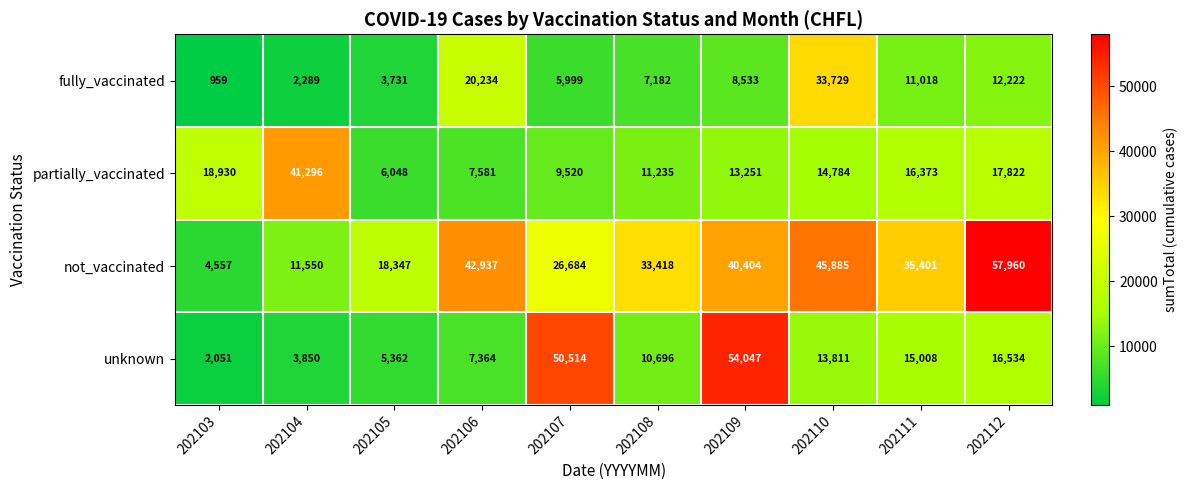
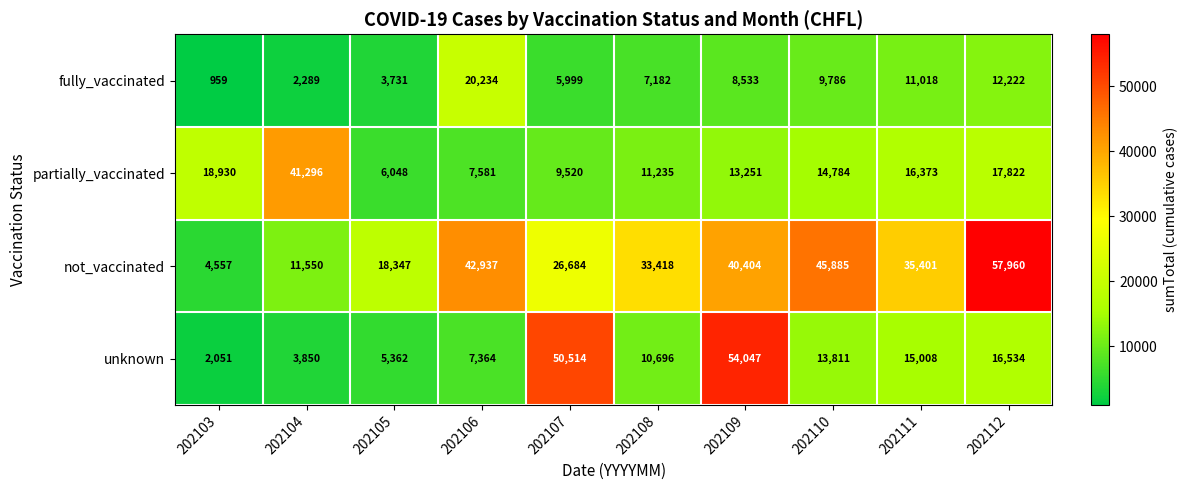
fully_vaccinated, 202110: 33,729 -> 9,786
